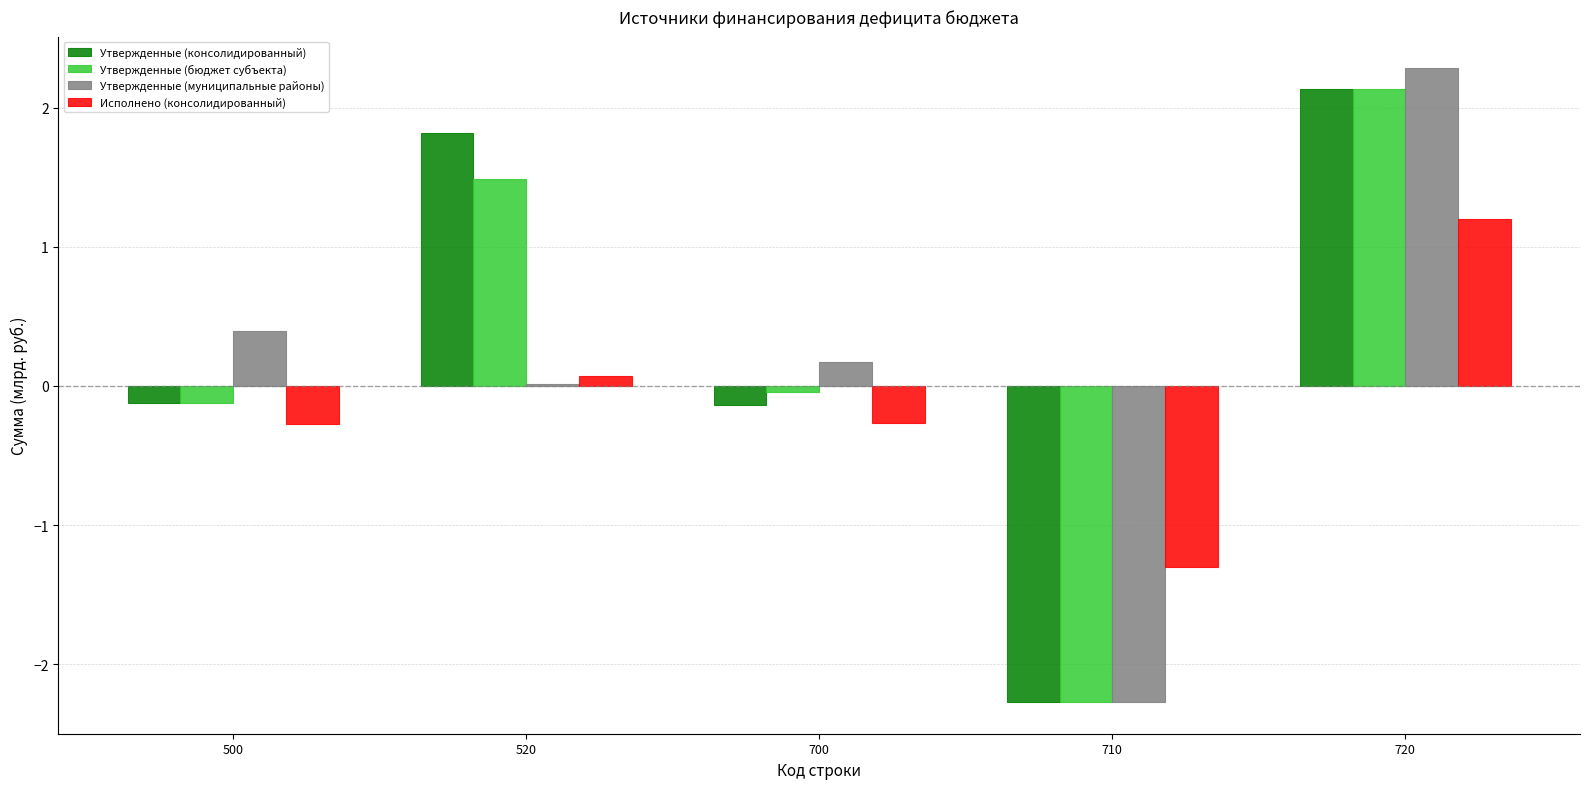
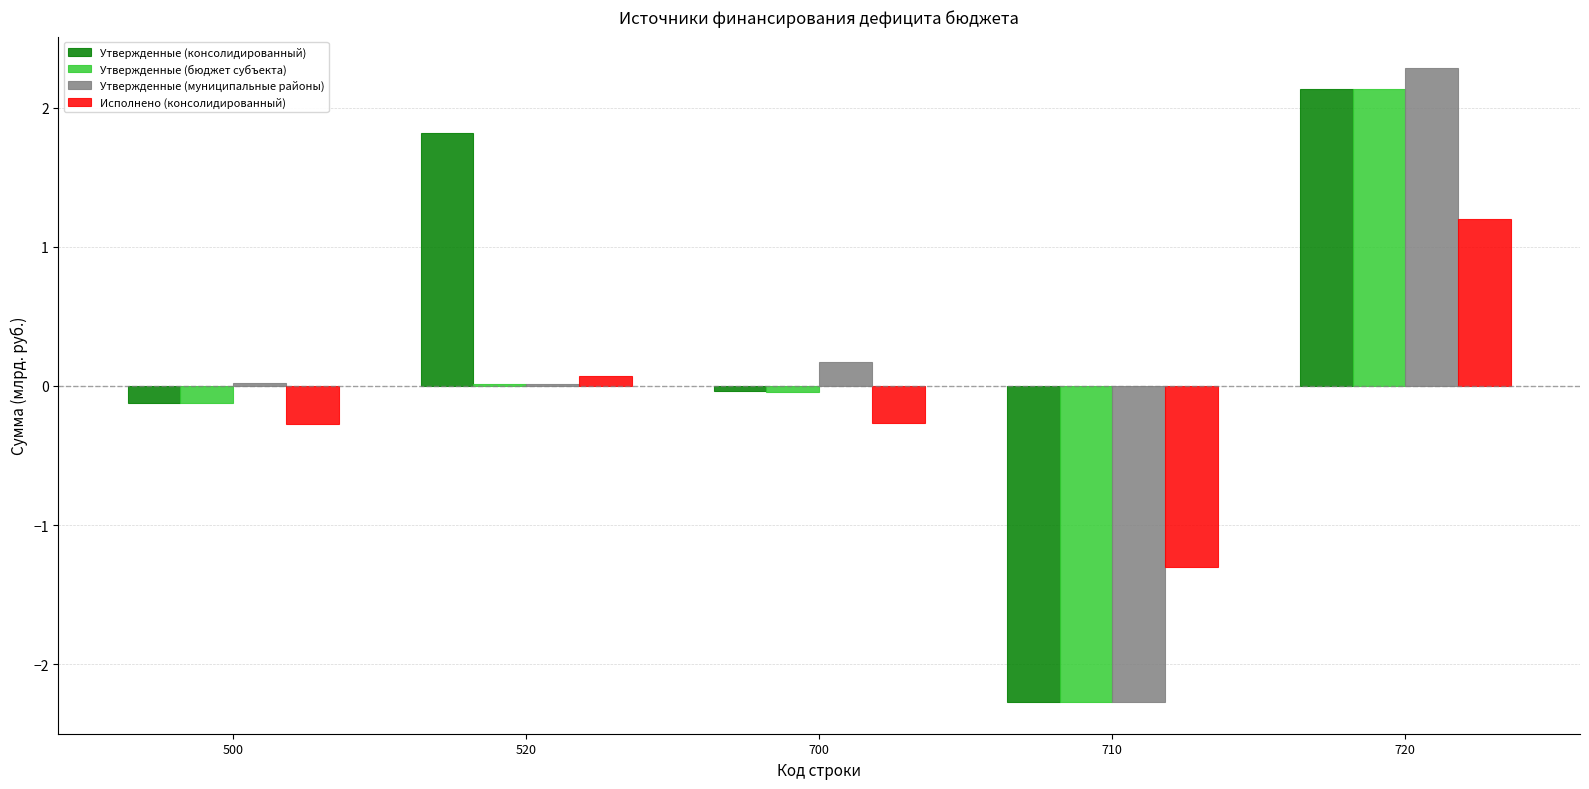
Утвержденные (муниципальные районы), 500: 0.39 -> 0.02
Утвержденные (бюджет субъекта), 520: 1.49 -> 0.01
Утвержденные (консолидированный), 700: -0.14 -> -0.03
